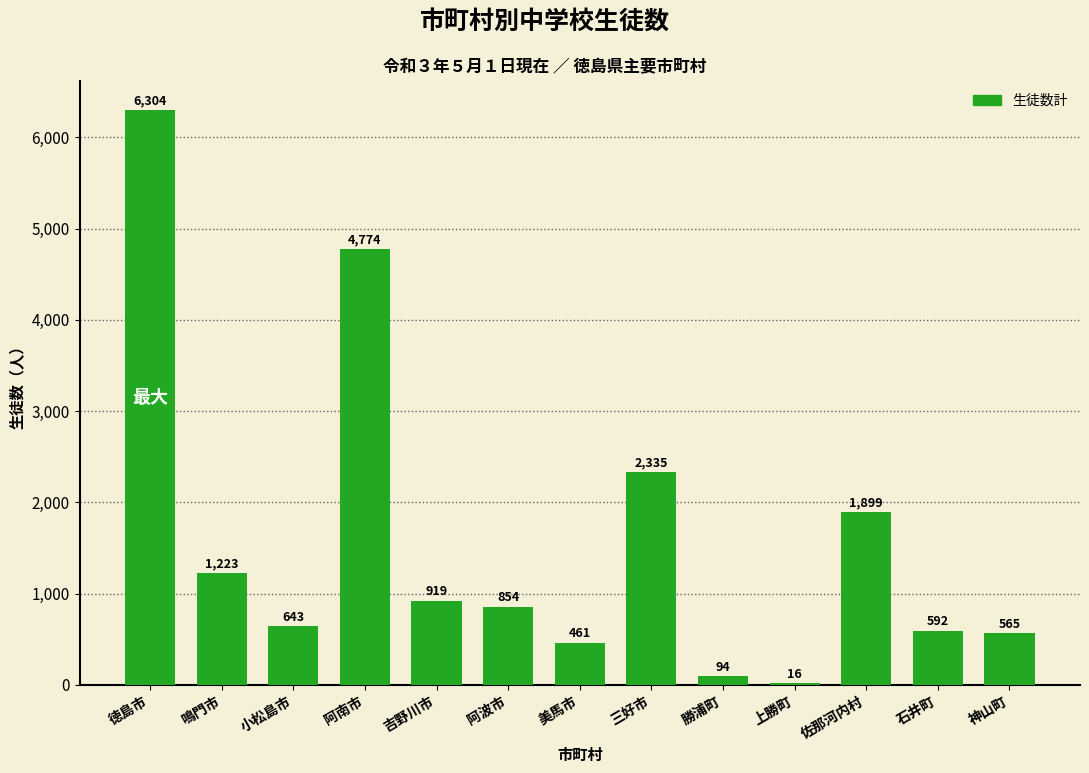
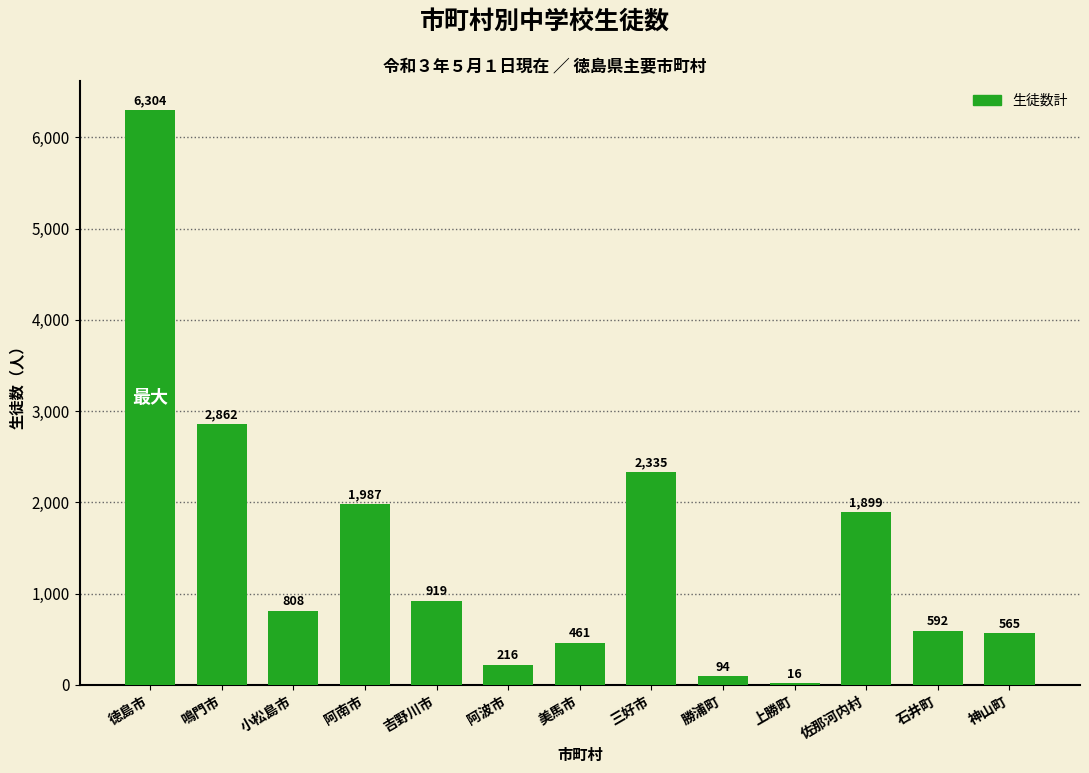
鳴門市: 1,223 -> 2,862
小松島市: 643 -> 808
阿南市: 4,774 -> 1,987
阿波市: 854 -> 216
